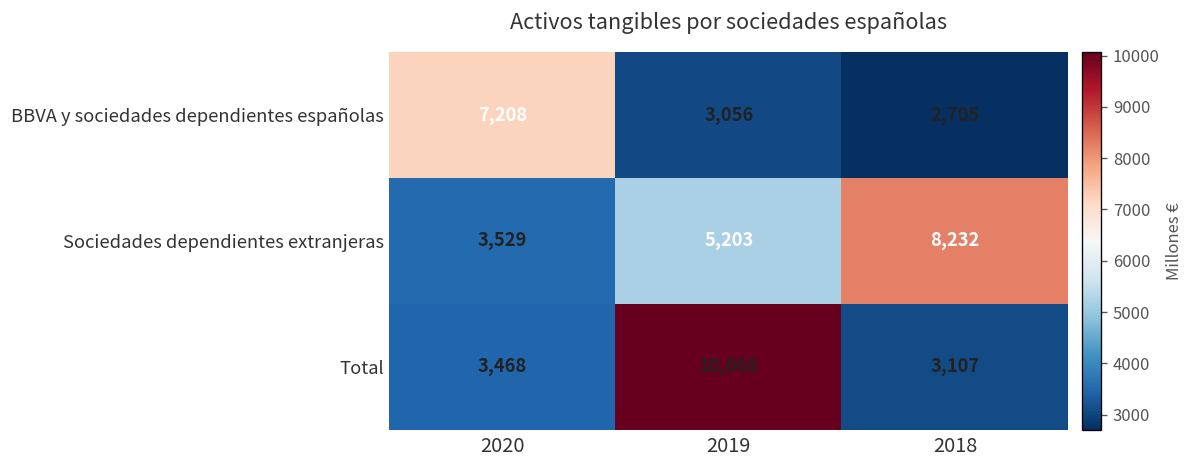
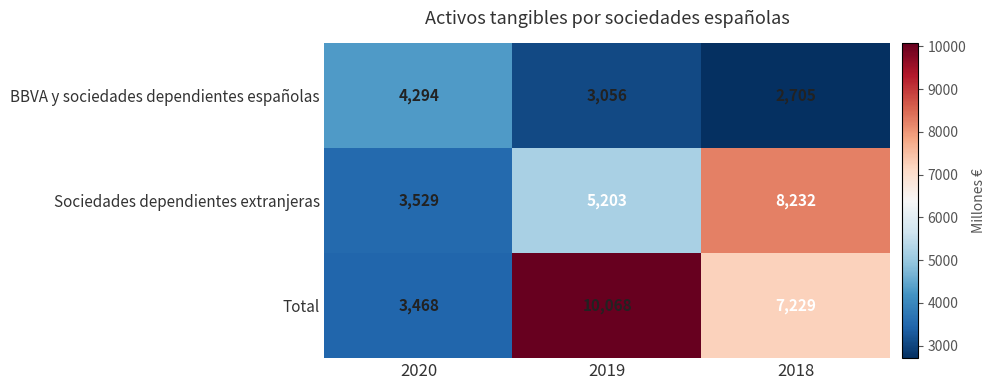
BBVA y sociedades dependientes españolas, 2020: 7,208 -> 4,294
Total, 2018: 3,107 -> 7,229
